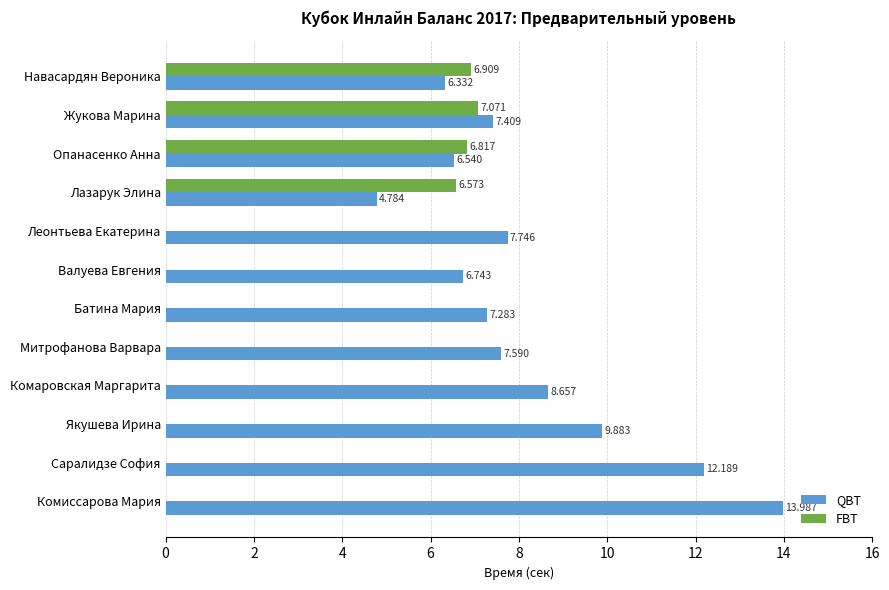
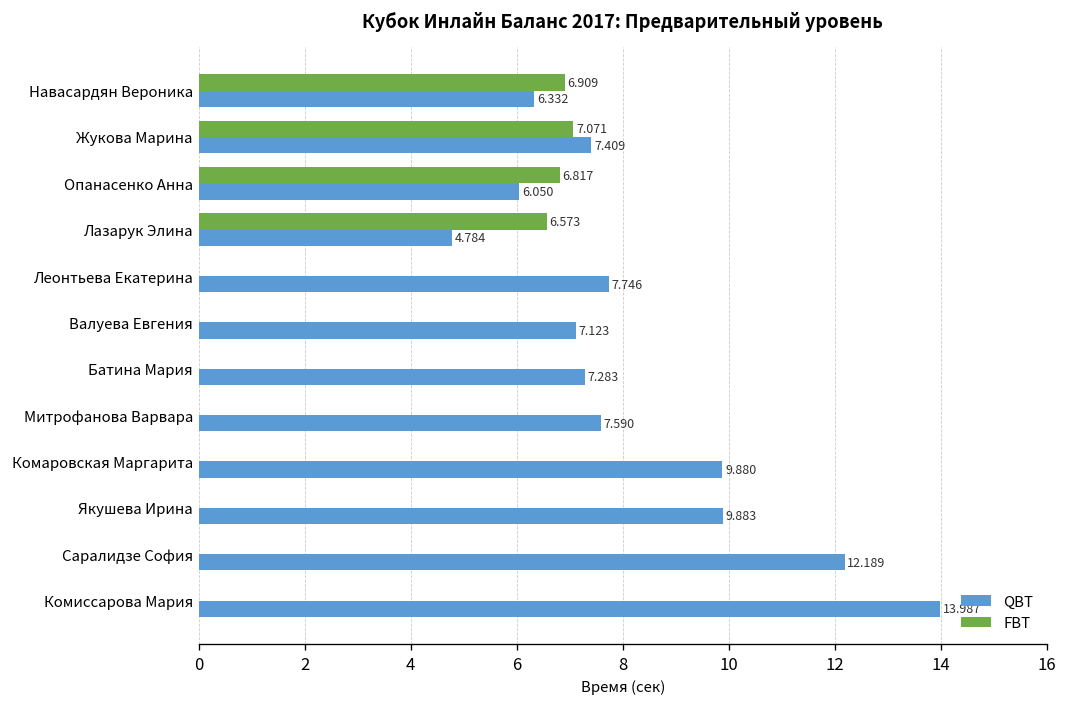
QBT, Опанасенко Анна: 6.540 -> 6.050
QBT, Валуева Евгения: 6.743 -> 7.123
QBT, Комаровская Маргарита: 8.657 -> 9.880
